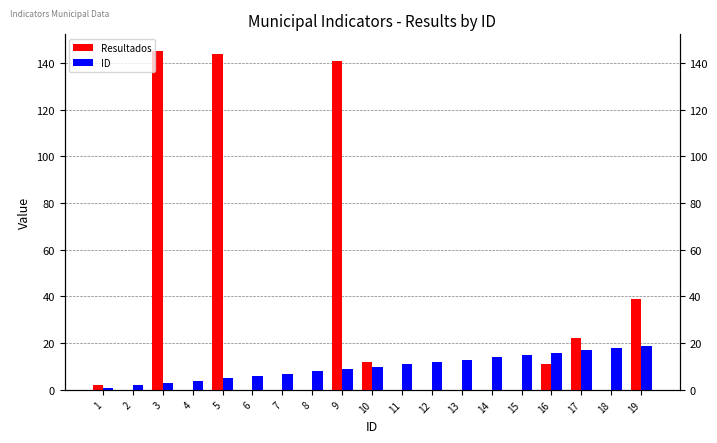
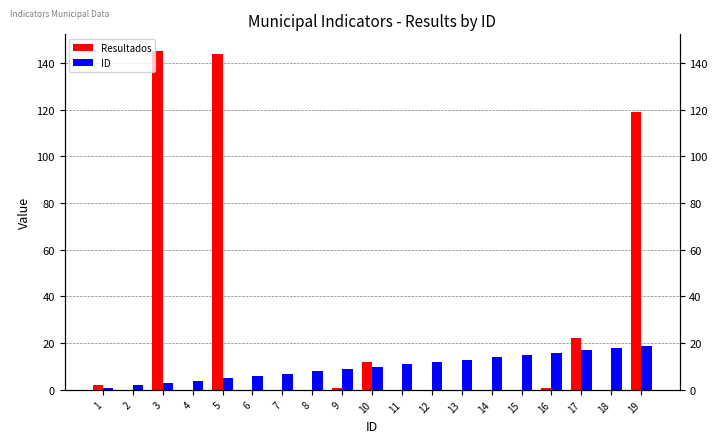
Resultados, 9: 141 -> 1
Resultados, 16: 11 -> 1
Resultados, 19: 39 -> 119
